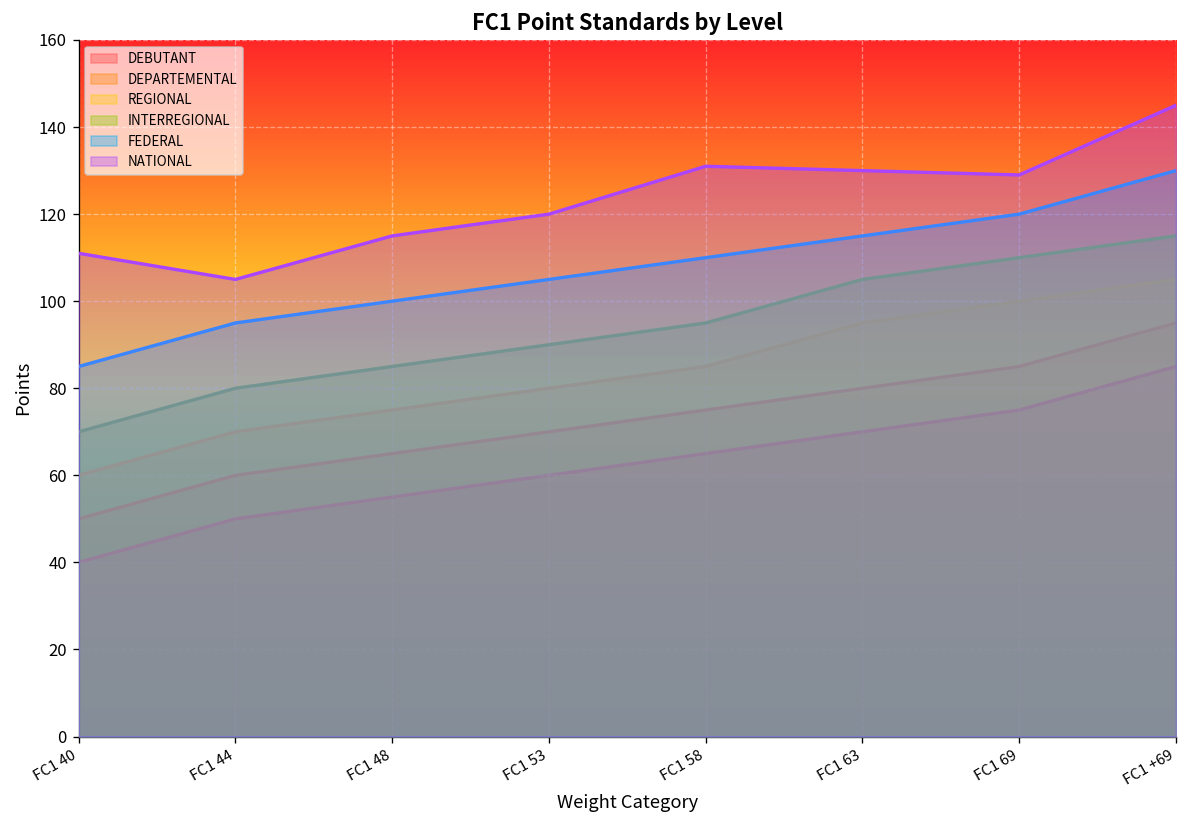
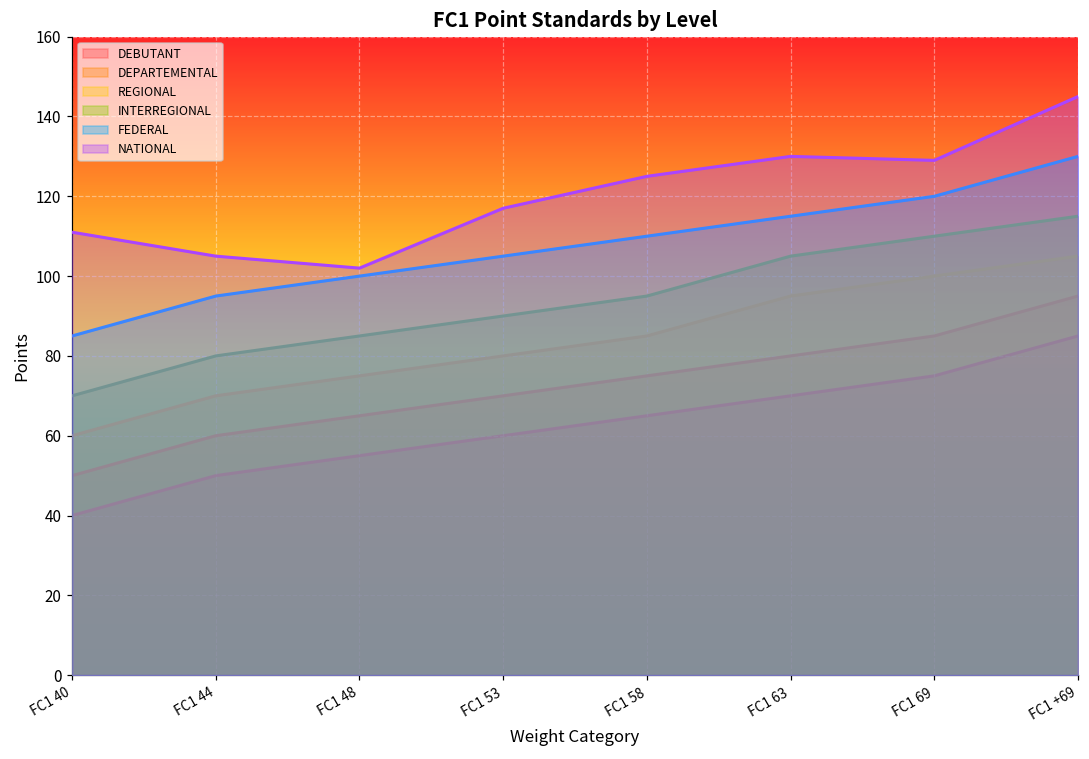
NATIONAL, FC1 48: 115 -> 102
NATIONAL, FC1 53: 120 -> 117
NATIONAL, FC1 58: 131 -> 125
